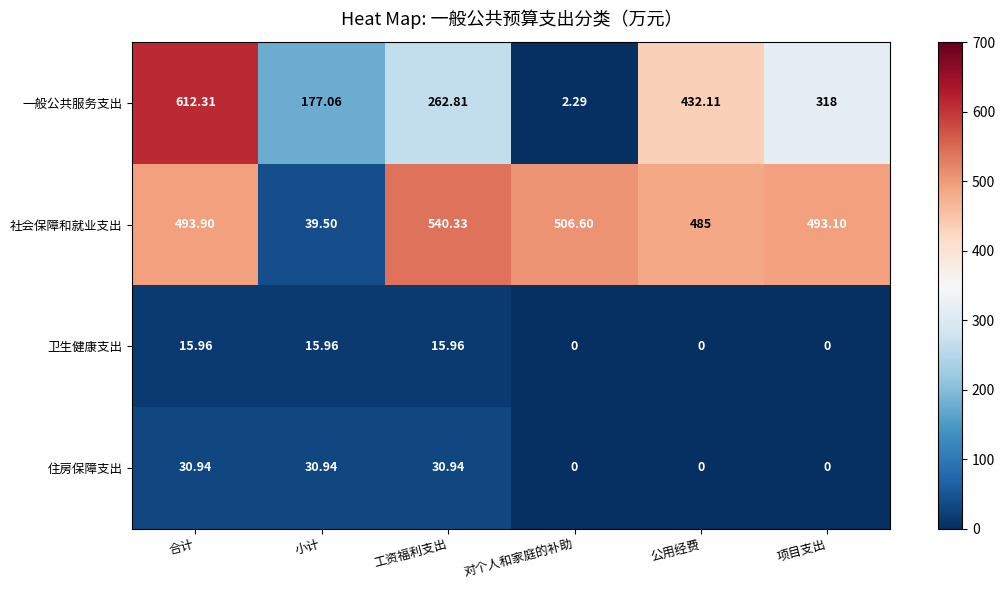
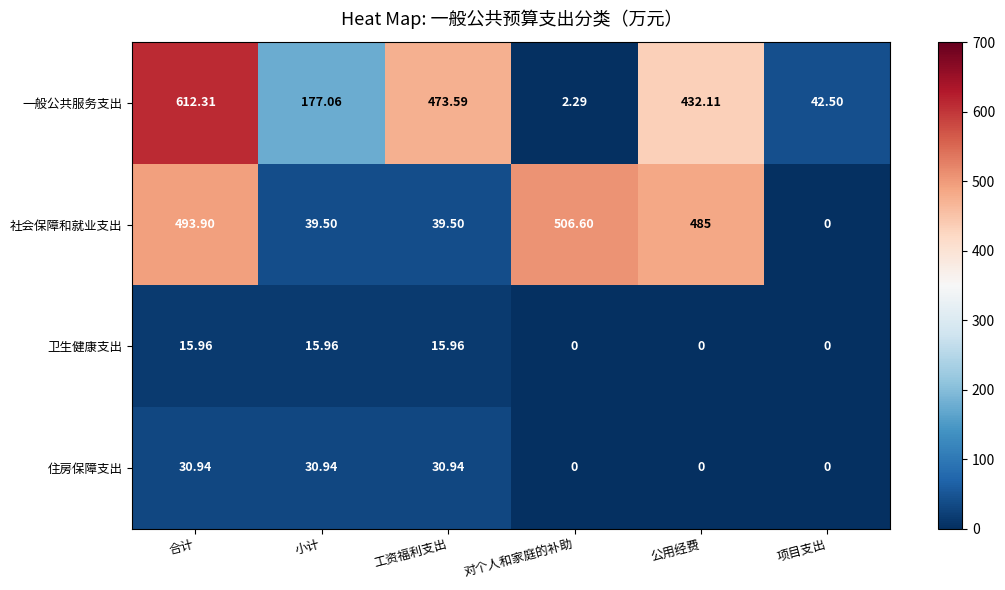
一般公共服务支出, 工资福利支出: 262.81 -> 473.59
一般公共服务支出, 项目支出: 318 -> 42.50
社会保障和就业支出, 工资福利支出: 540.33 -> 39.50
社会保障和就业支出, 项目支出: 493.10 -> 0
